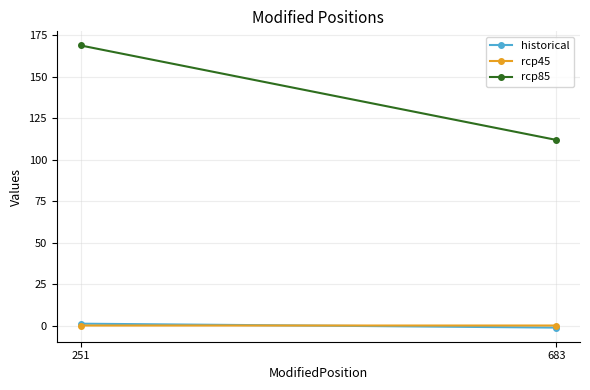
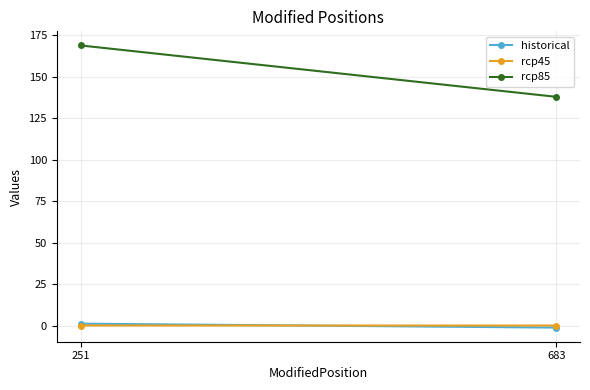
rcp85, 683: 112 -> 138
